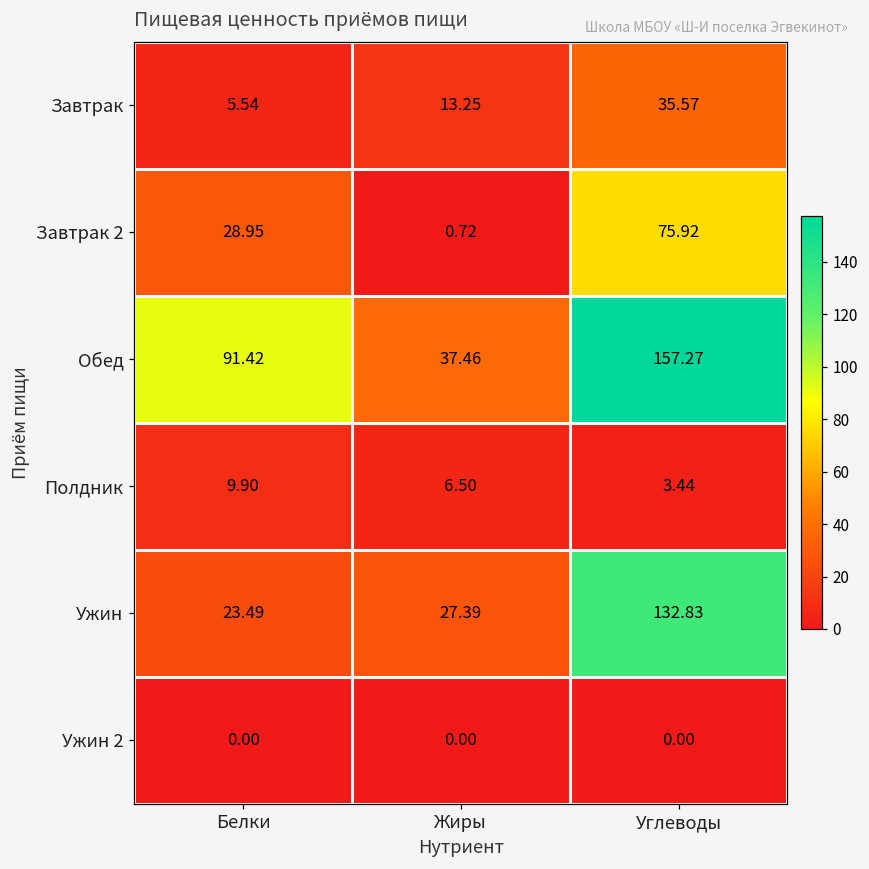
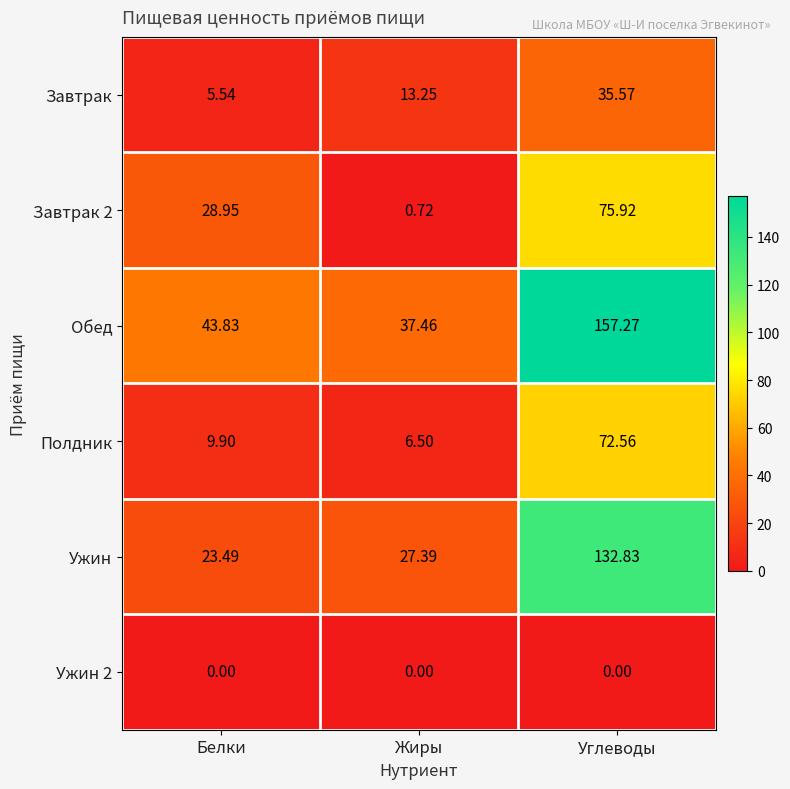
Обед, Белки: 91.42 -> 43.83
Полдник, Углеводы: 3.44 -> 72.56
